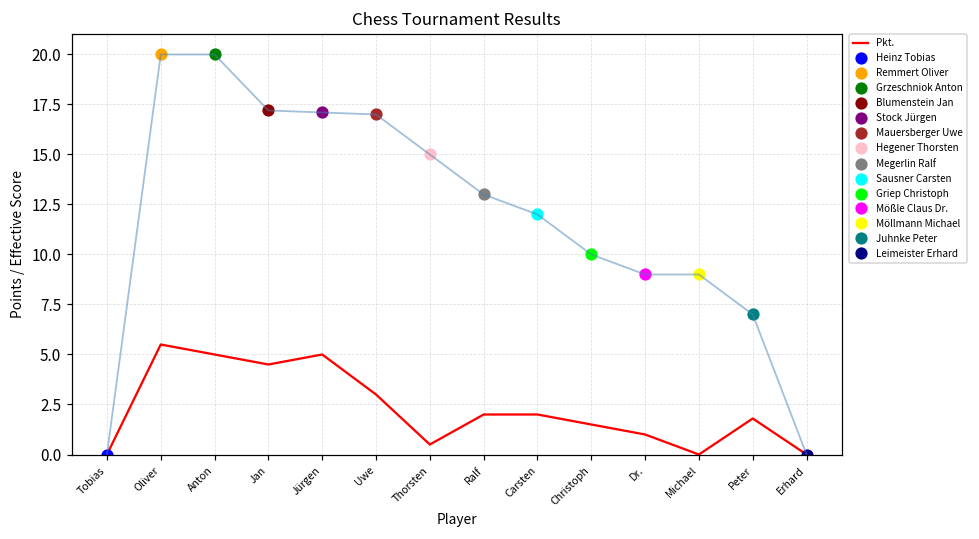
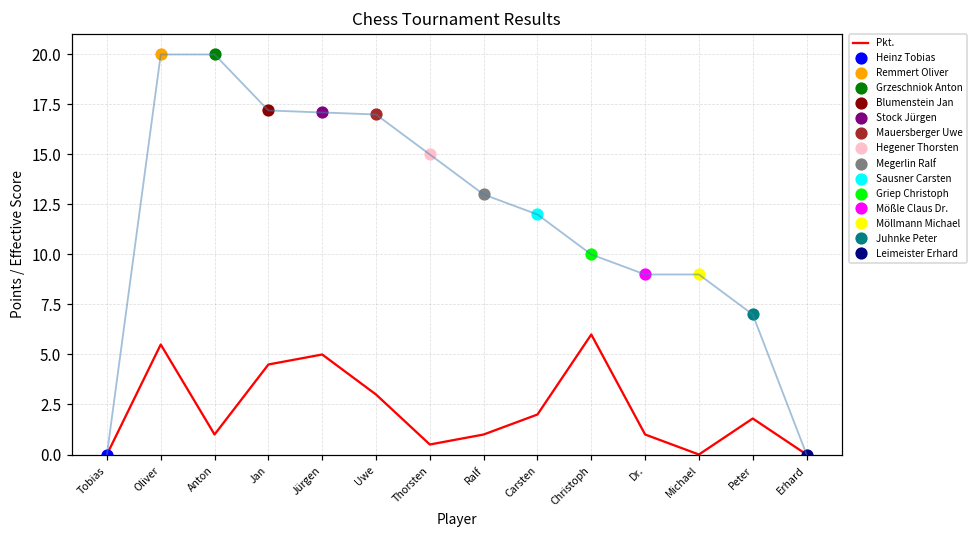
Pkt., Anton: 5 -> 1
Pkt., Ralf: 2 -> 1
Pkt., Christoph: 1.5 -> 6.0
